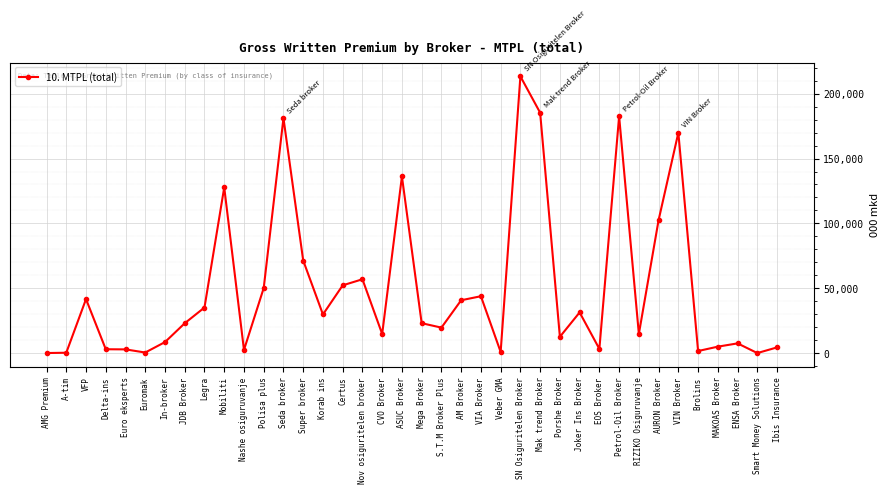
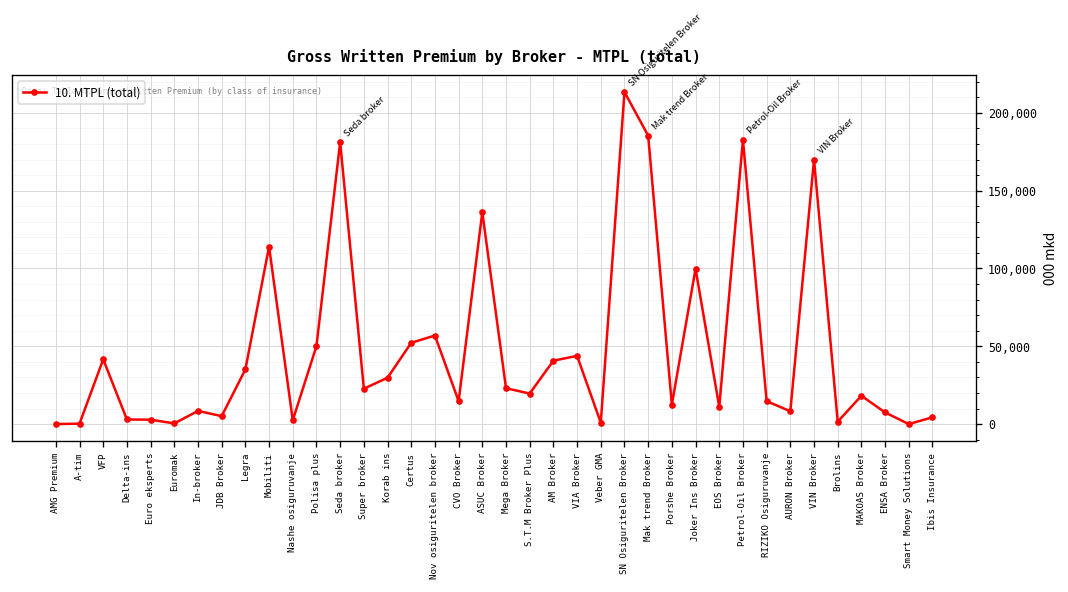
JDB Broker: 23,000 -> 5,000
Mobiliti: 128,000 -> 114,000
Super broker: 71,000 -> 23,000
Joker Ins Broker: 31,000 -> 100,000
EOS Broker: 3,000 -> 11,000
AURON Broker: 103,000 -> 8,000
MAKOAS Broker: 5,000 -> 18,000
